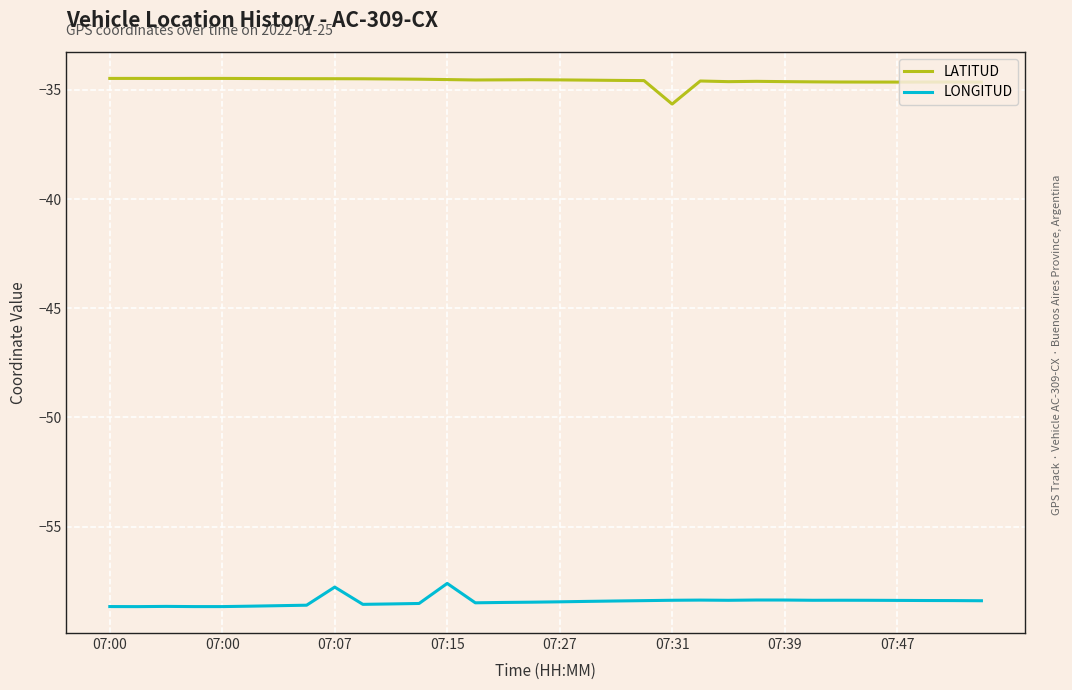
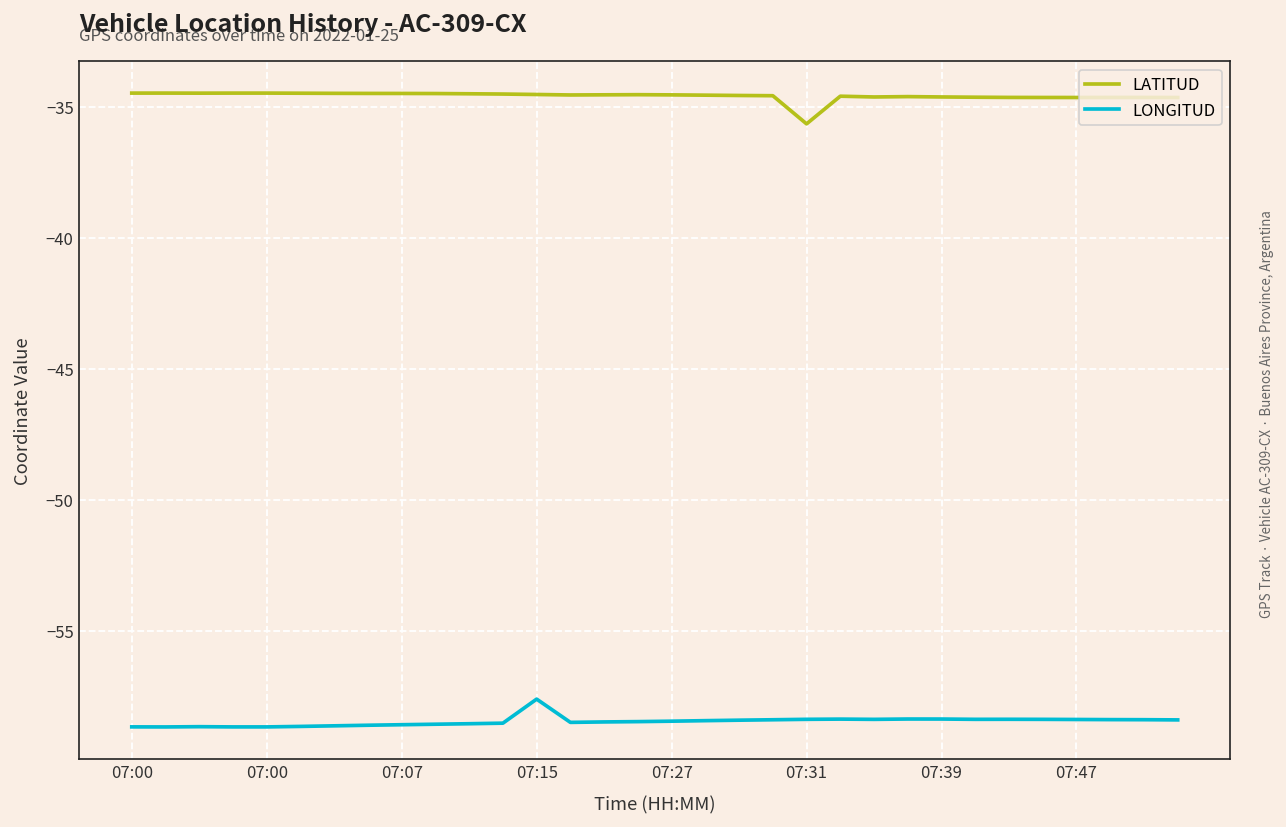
LONGITUD, 07:07: -57.8 -> -58.6
